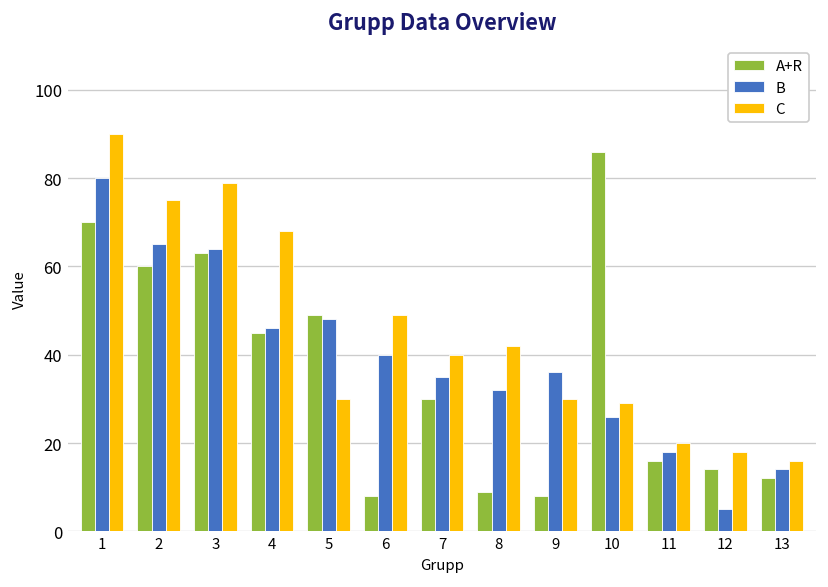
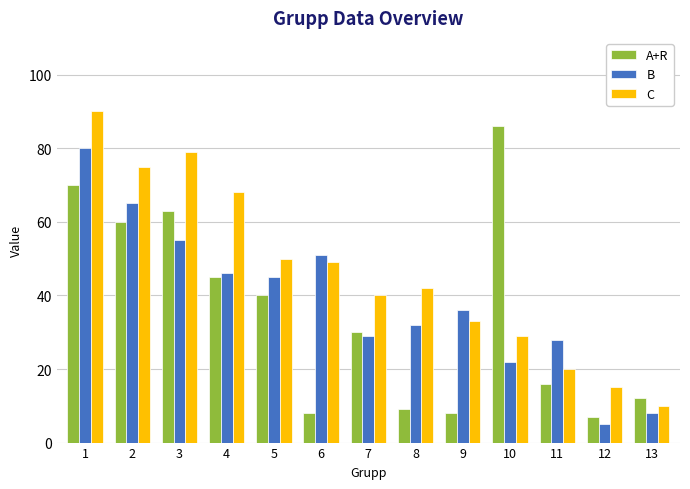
B, 3: 64 -> 55
A+R, 5: 49 -> 40
B, 5: 48 -> 45
C, 5: 30 -> 50
B, 6: 40 -> 51
B, 7: 35 -> 29
C, 9: 30 -> 33
B, 10: 26 -> 22
B, 11: 18 -> 28
A+R, 12: 14 -> 7
C, 12: 18 -> 15
B, 13: 14 -> 8
C, 13: 16 -> 10
